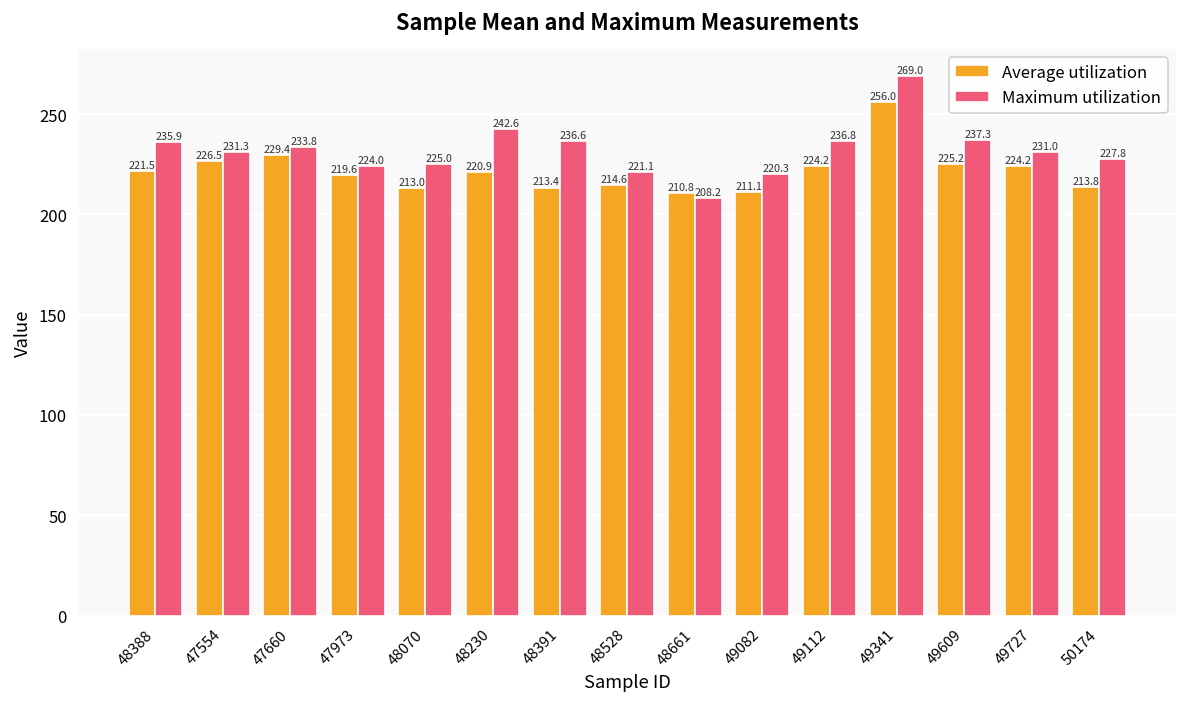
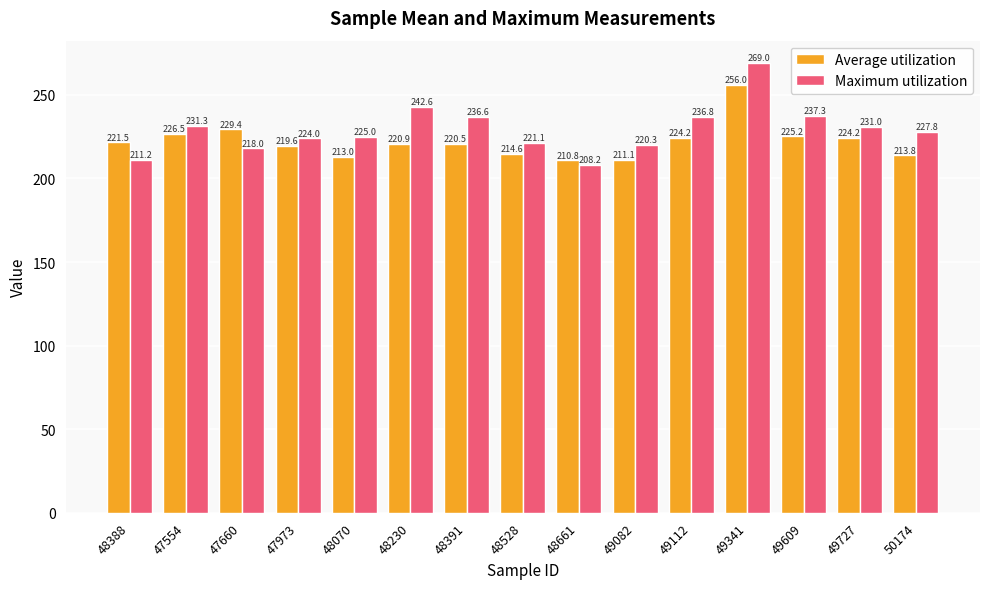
Maximum utilization, 48388: 235.9 -> 211.2
Maximum utilization, 47660: 233.8 -> 218.0
Average utilization, 48391: 213.4 -> 220.5
